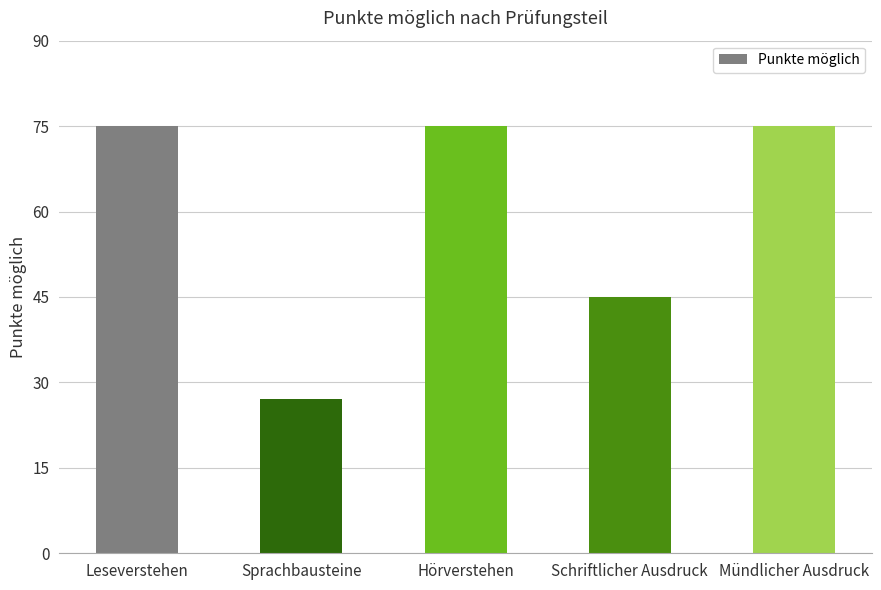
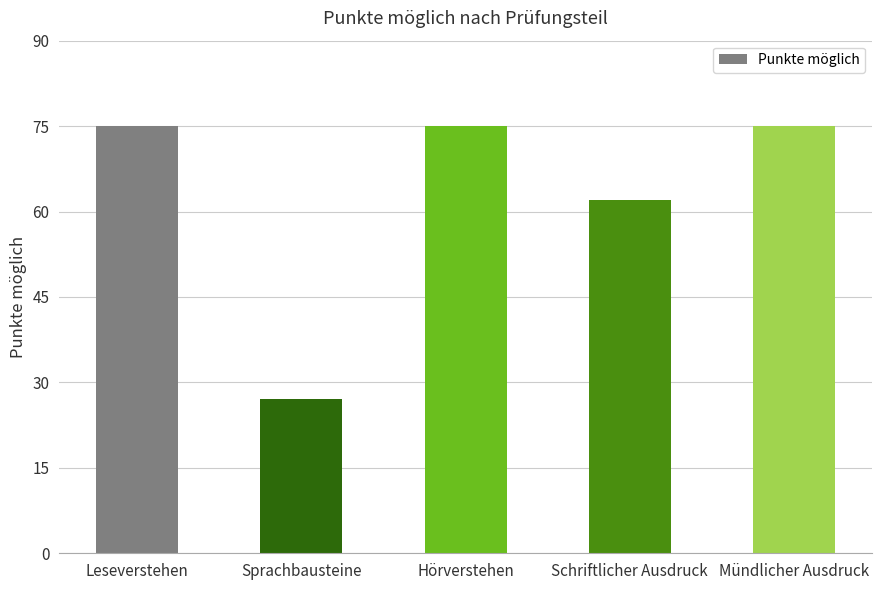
Schriftlicher Ausdruck: 45 -> 62
